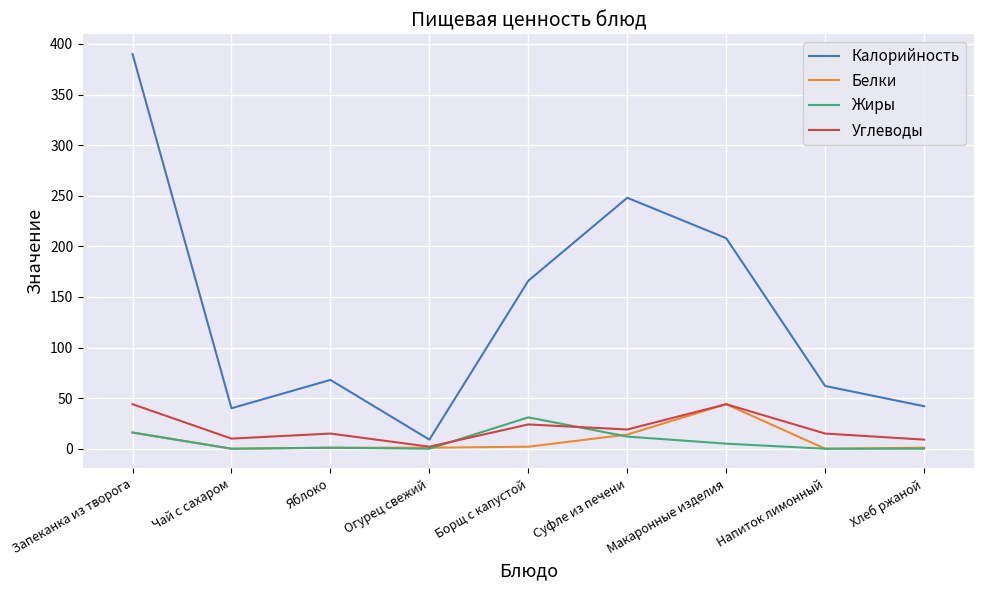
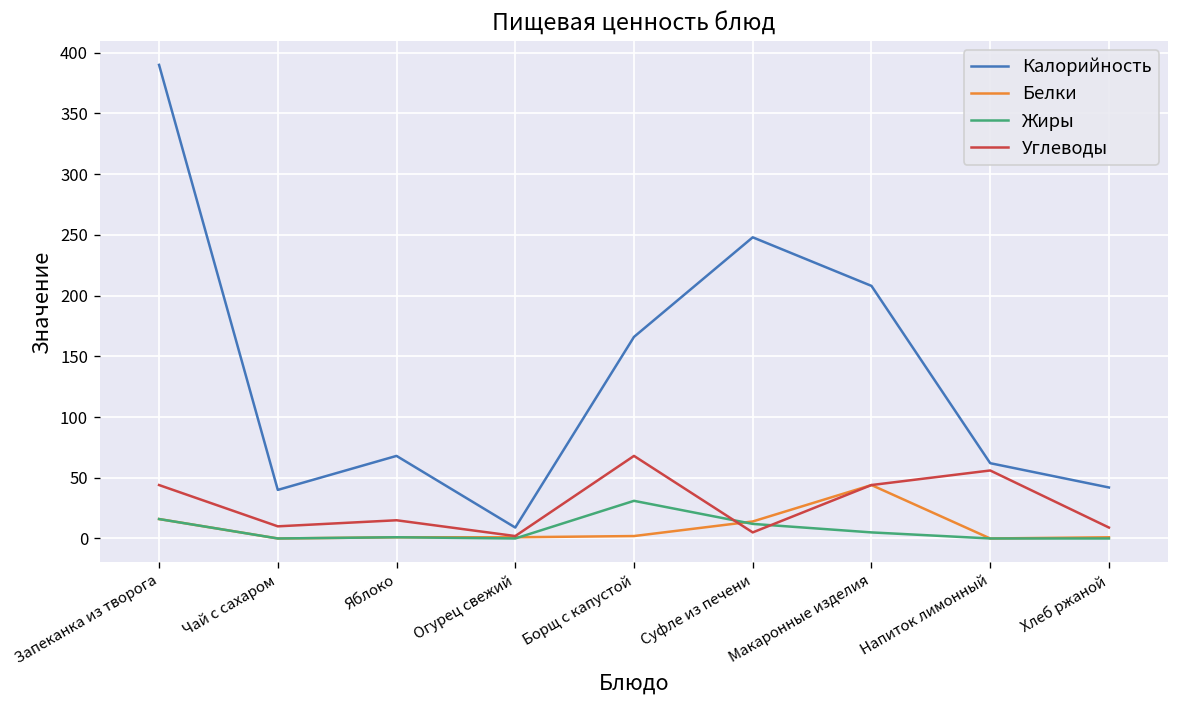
Углеводы, Борщ с капустой: 24 -> 68
Углеводы, Суфле из печени: 19 -> 5
Углеводы, Напиток лимонный: 15 -> 56
